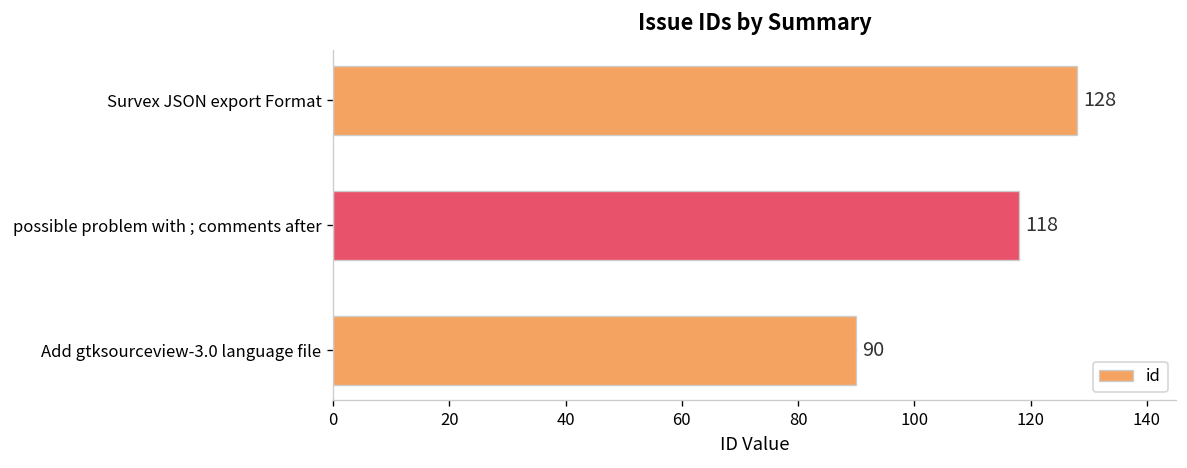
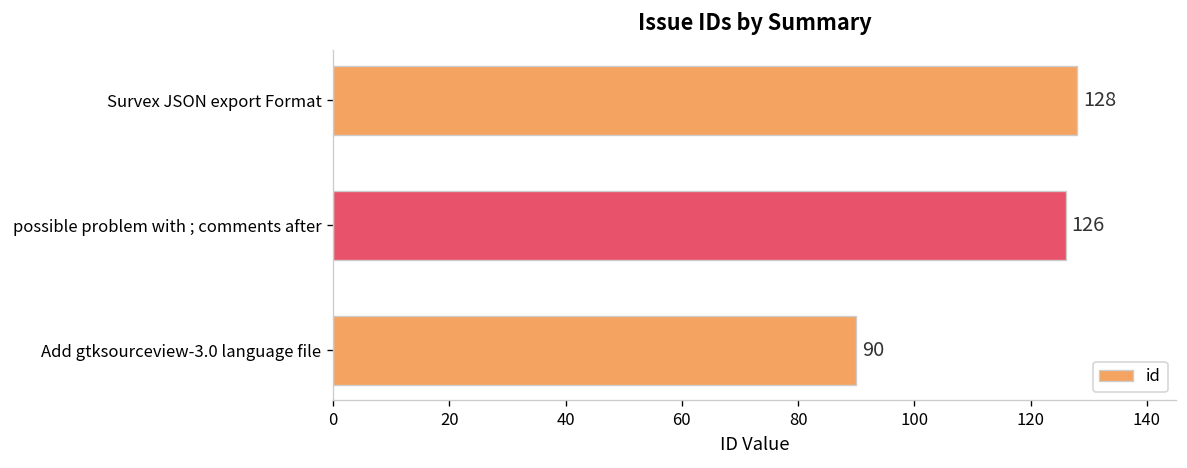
possible problem with ; comments after: 118 -> 126
